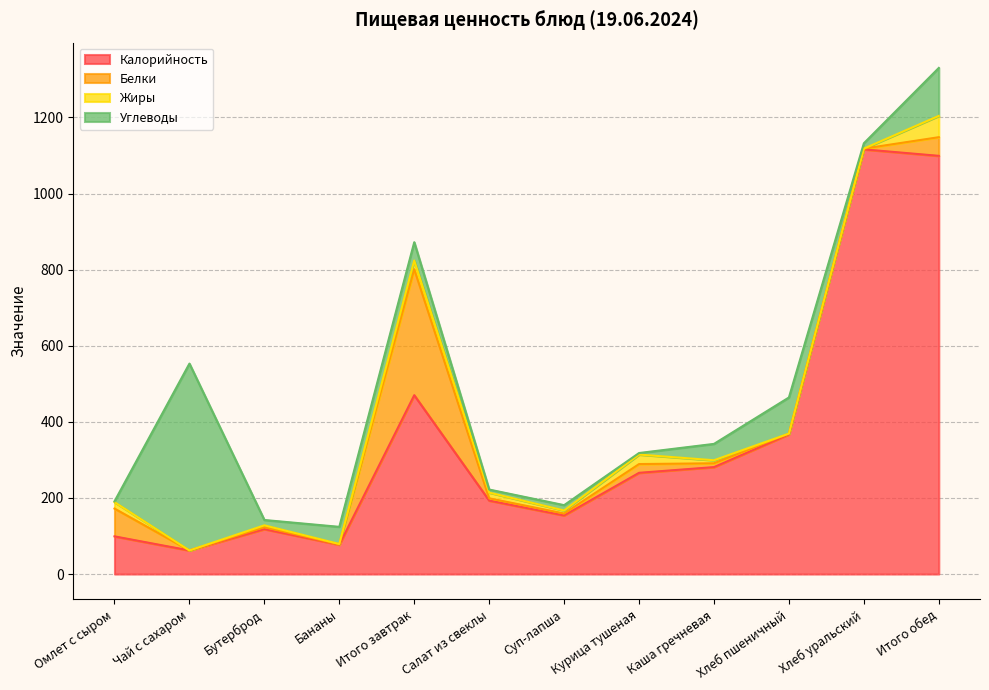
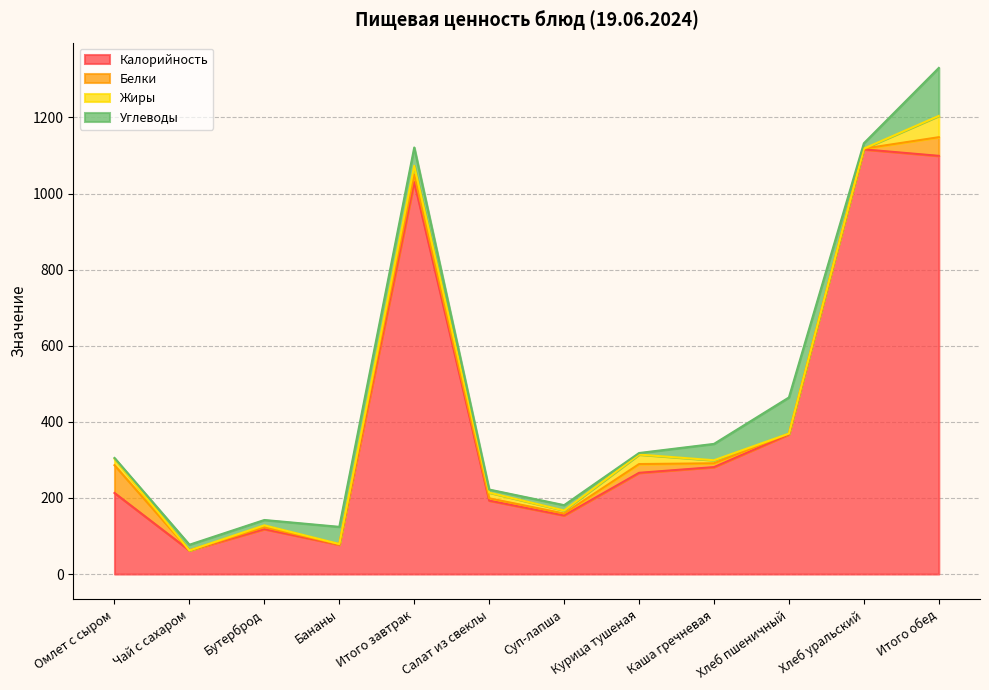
Калорийность, Омлет с сыром: 100 -> 210
Углеводы, Чай с сахаром: 490 -> 20
Калорийность, Итого завтрак: 470 -> 1030
Белки, Итого завтрак: 330 -> 20
